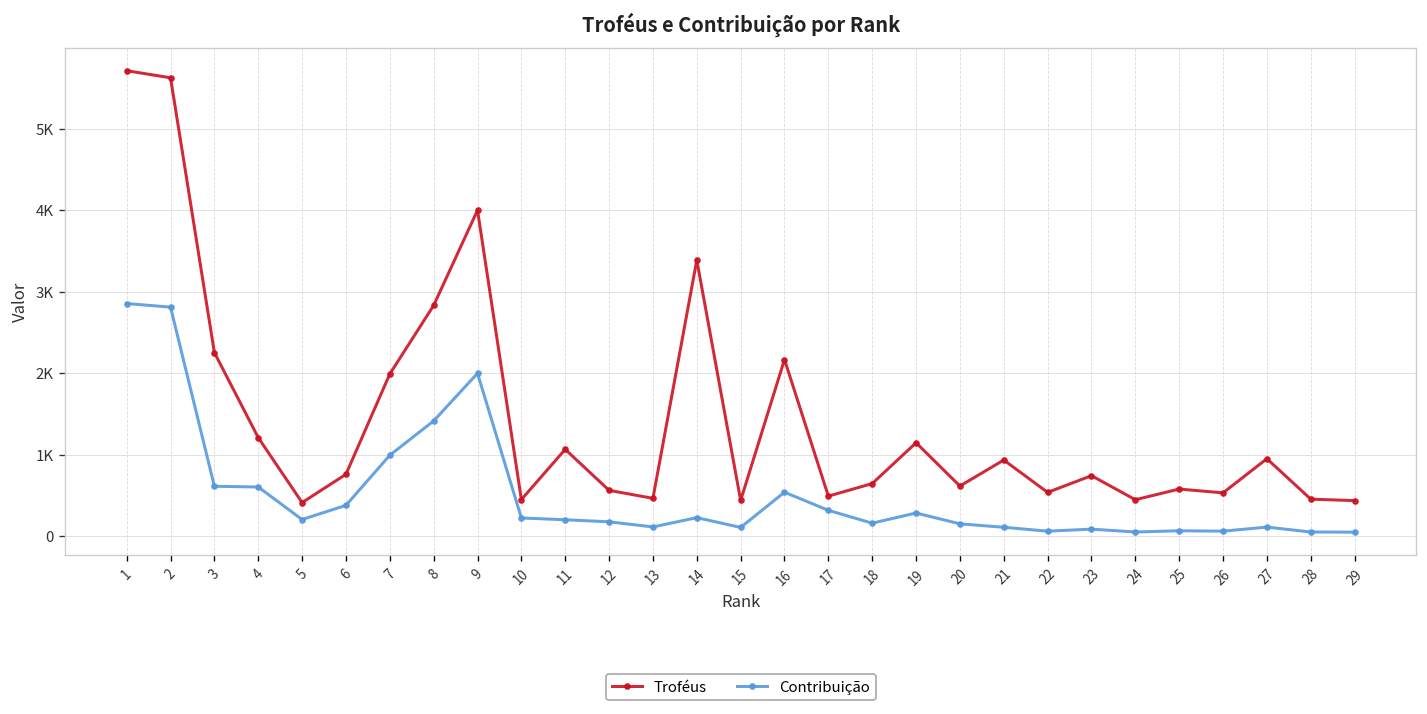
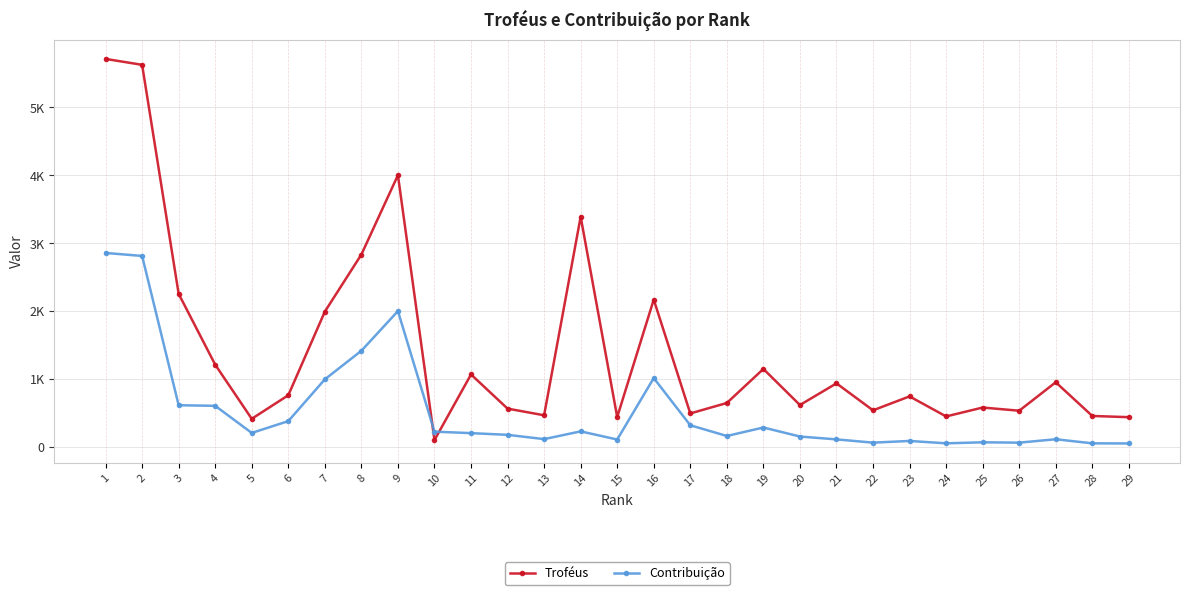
Troféus, 10: 500 -> 100
Contribuição, 16: 500 -> 1000
